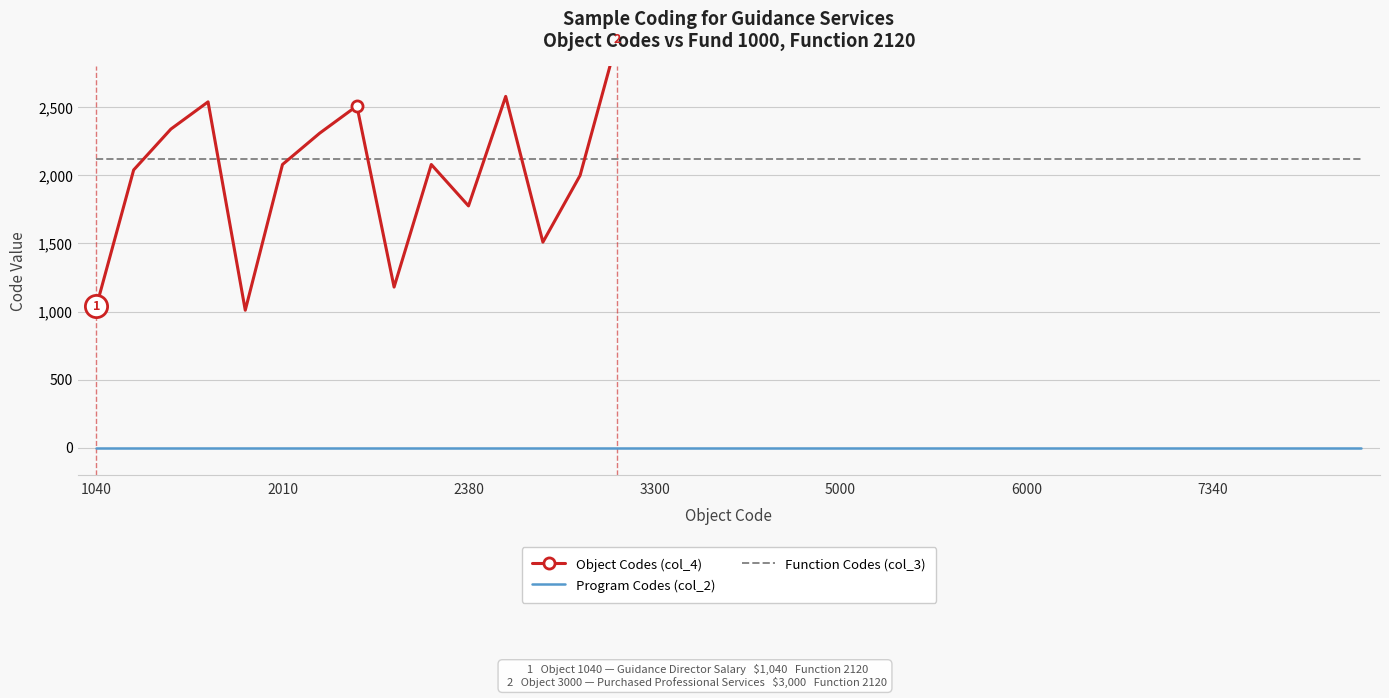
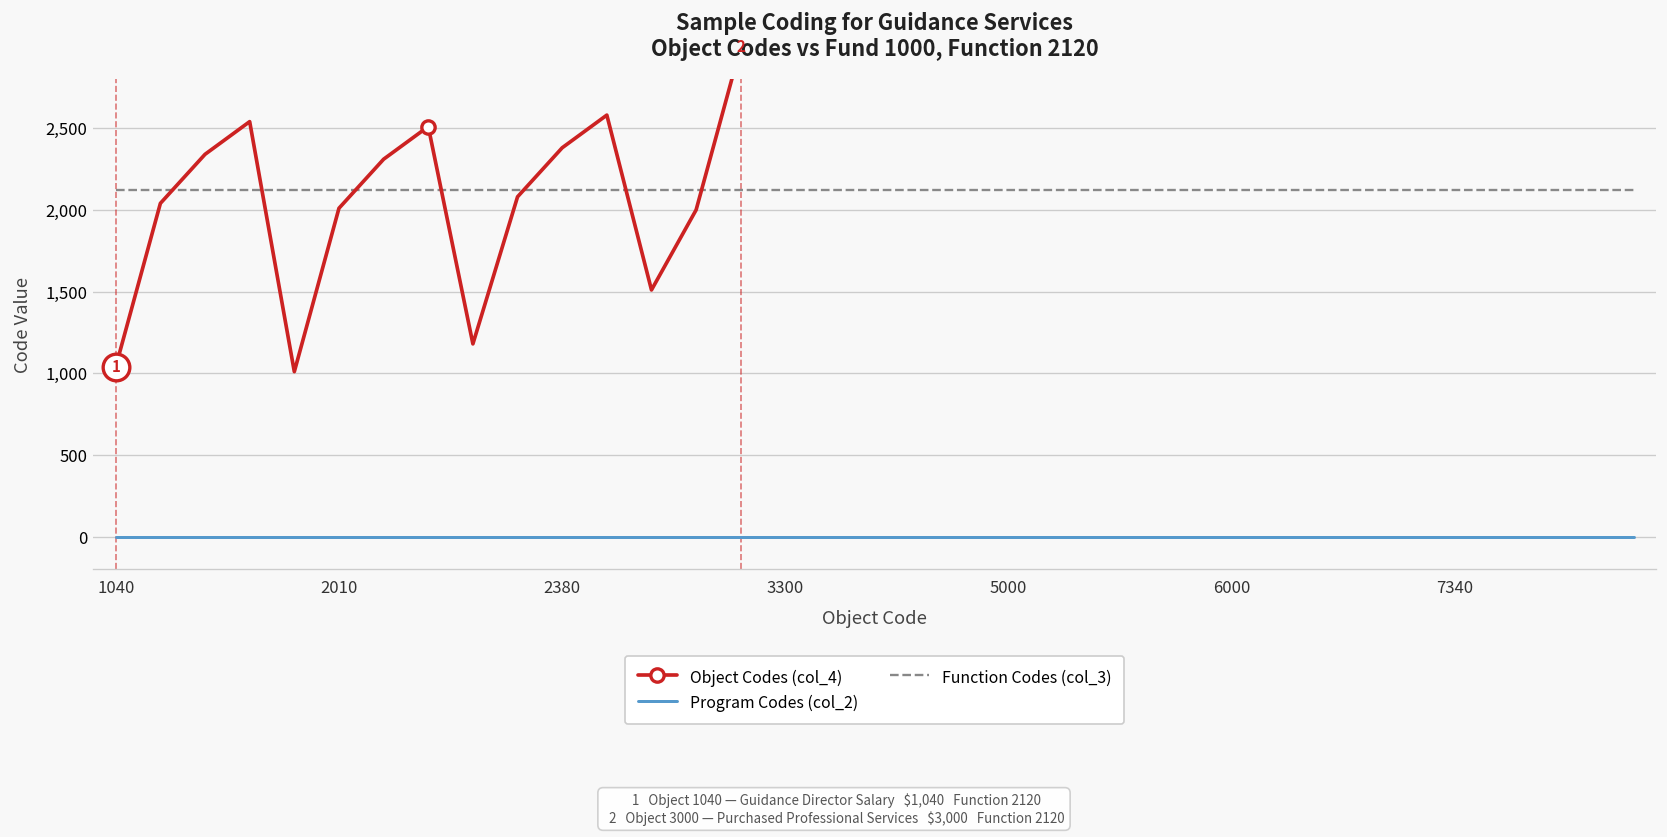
Object Codes (col_4), 2010: 2,080 -> 2,010
Object Codes (col_4), 2380: 1,780 -> 2,380
